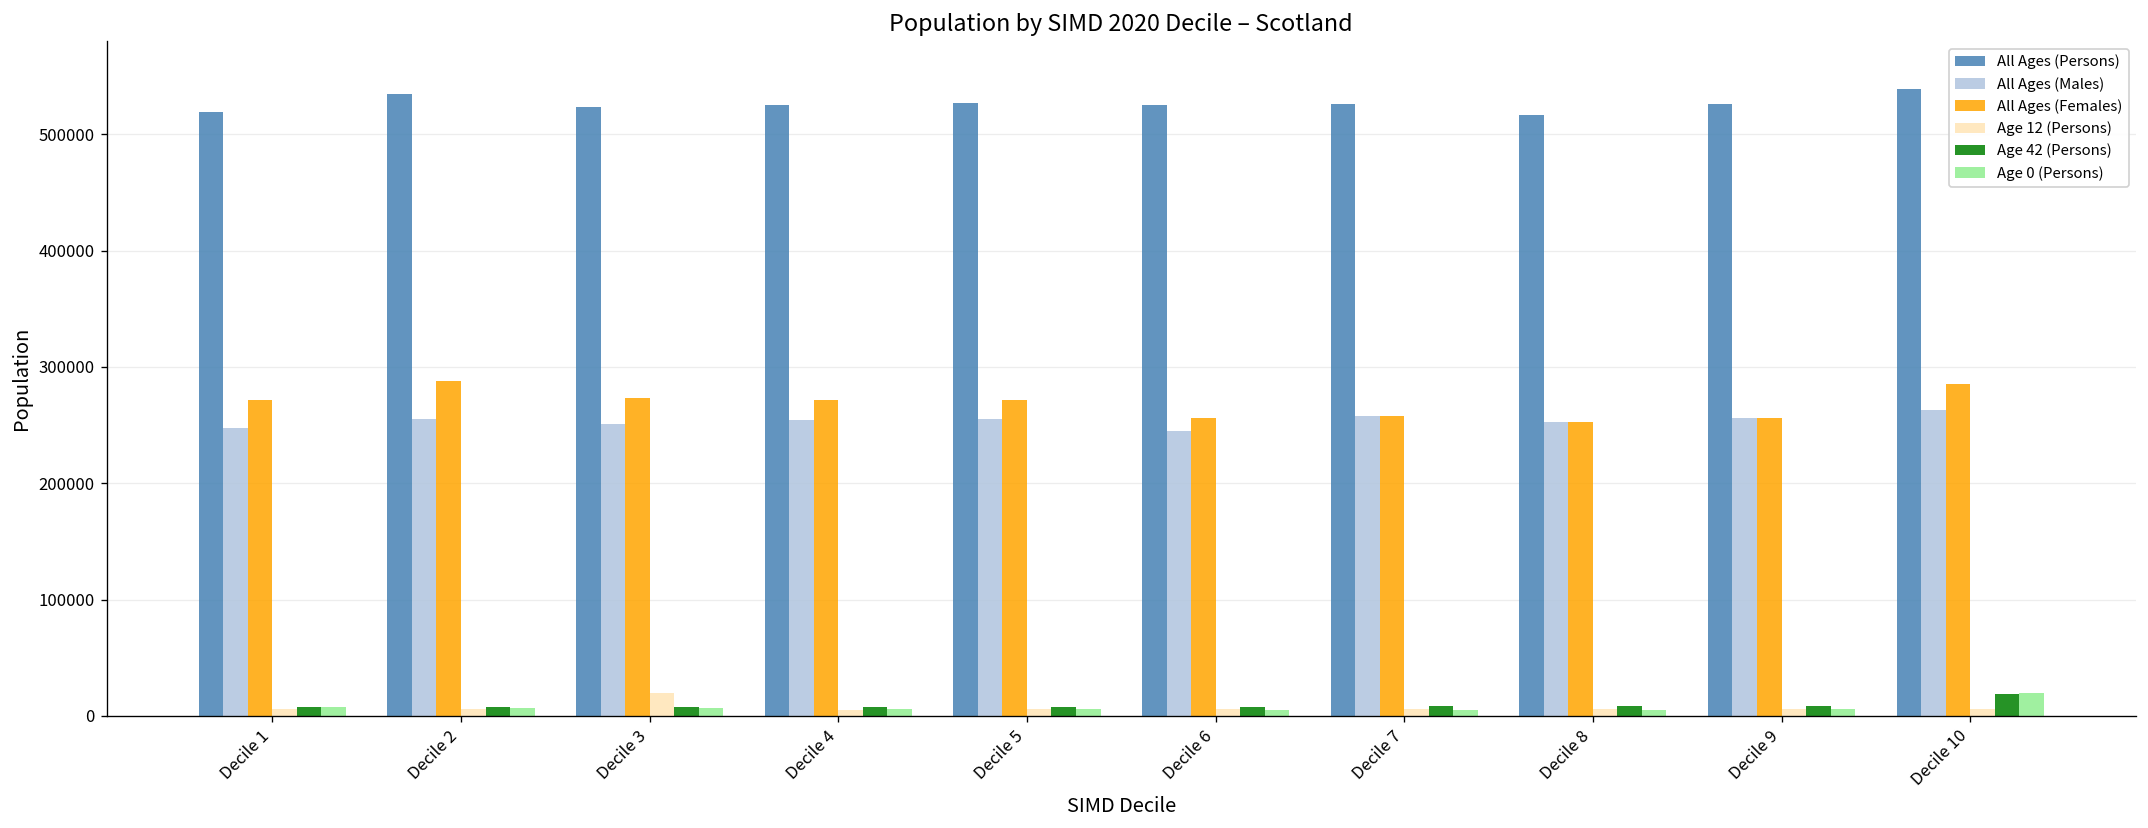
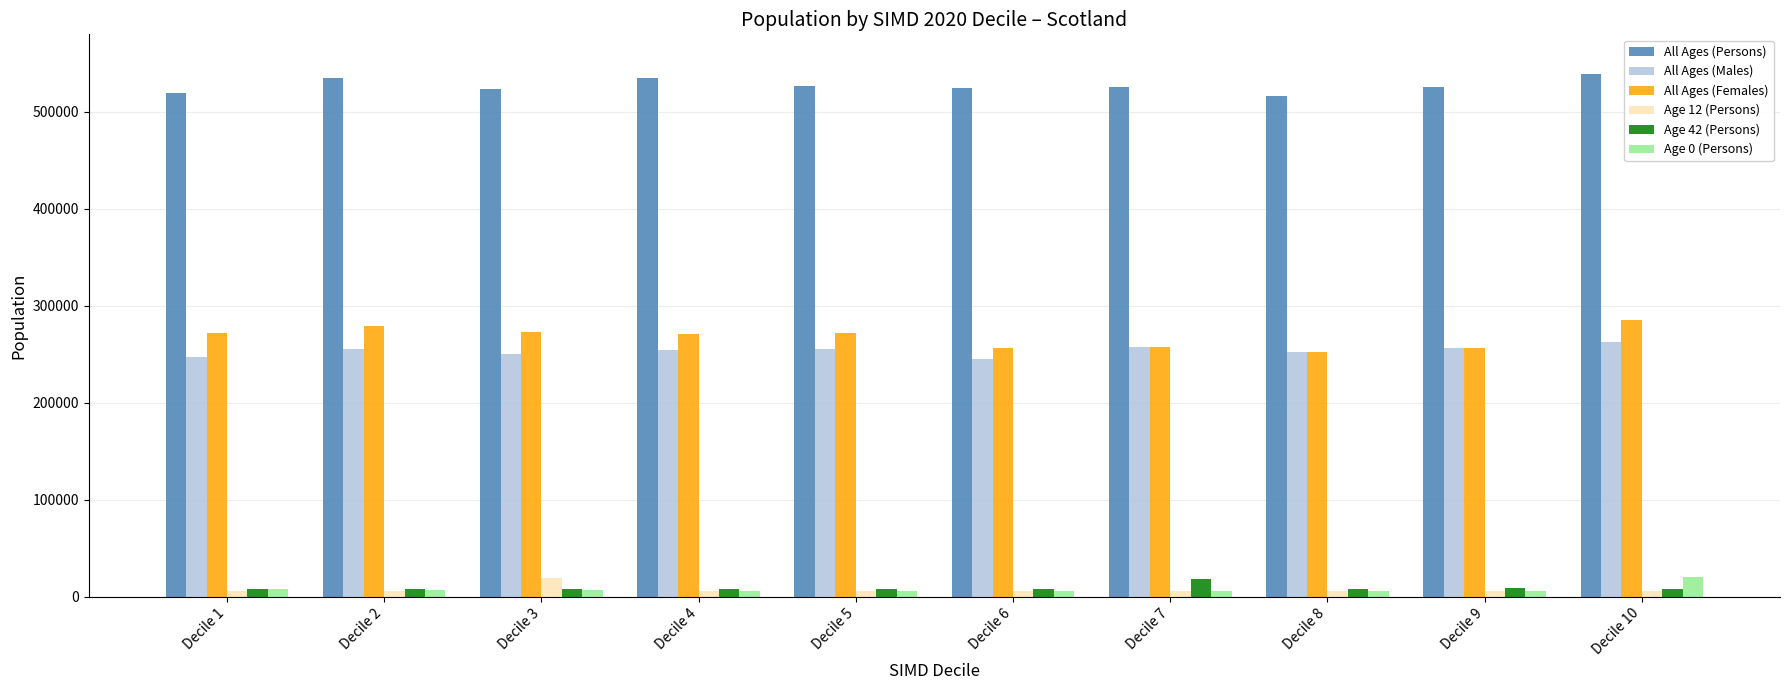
All Ages (Females), Decile 2: 290000 -> 280000
All Ages (Persons), Decile 4: 525000 -> 535000
Age 42 (Persons), Decile 7: 10000 -> 20000
Age 42 (Persons), Decile 10: 20000 -> 10000
